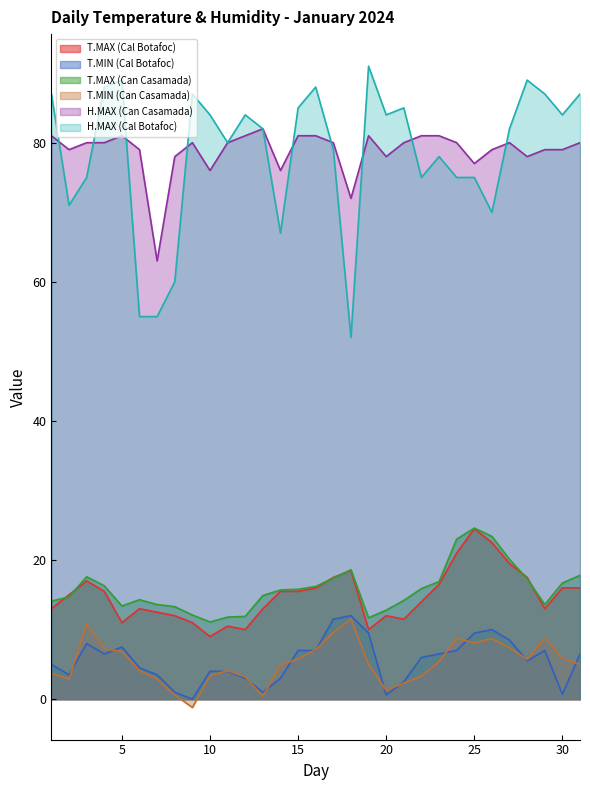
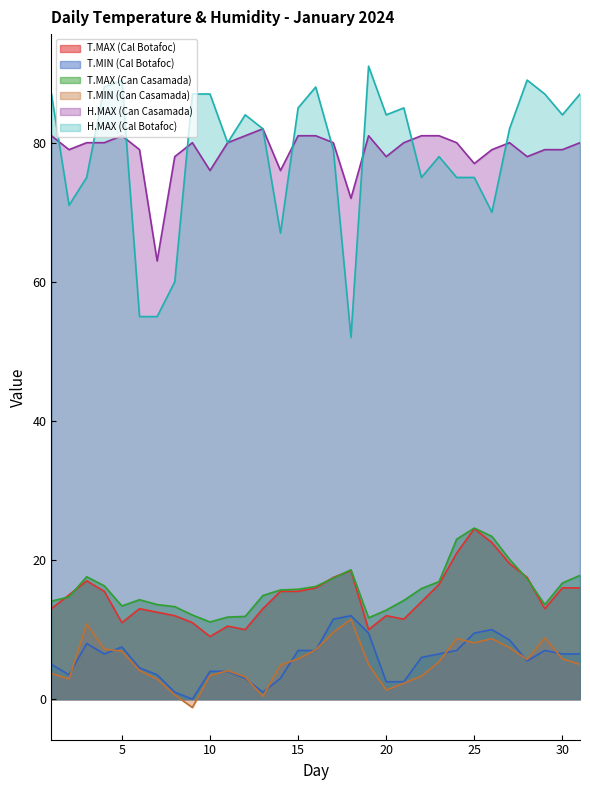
H.MAX (Cal Botafoc), 10: 84 -> 87
T.MIN (Cal Botafoc), 20: 1 -> 3
T.MIN (Cal Botafoc), 30: 1 -> 7
